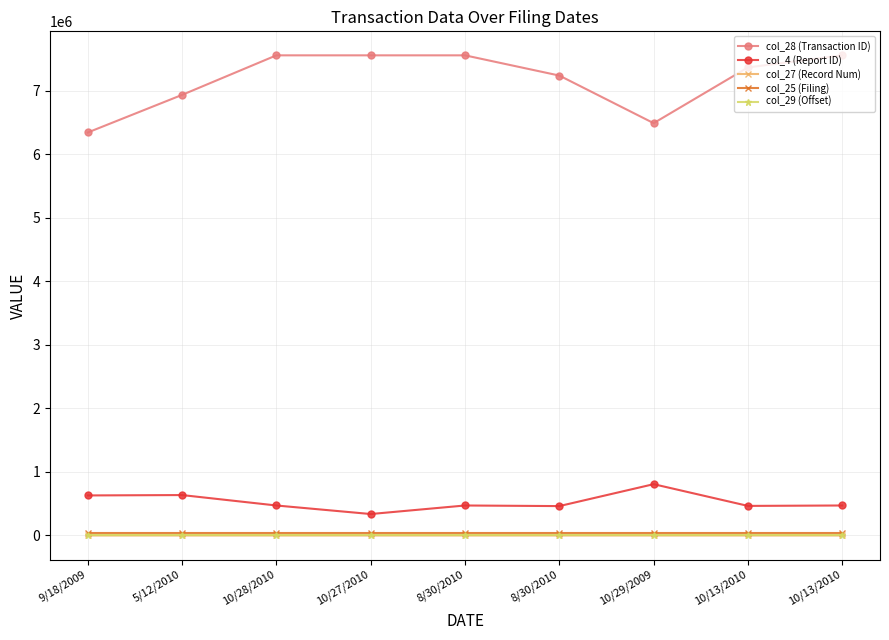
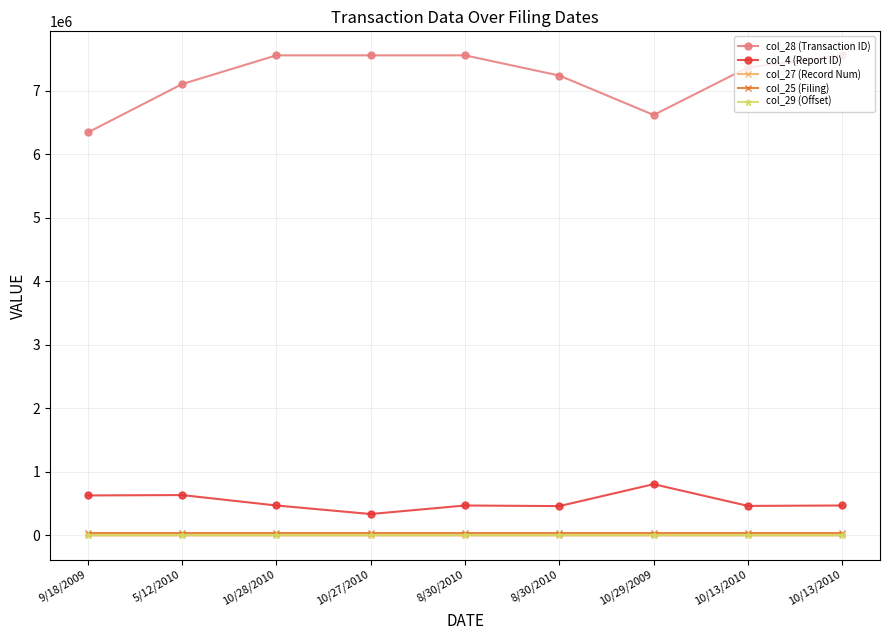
col_28 (Transaction ID), 5/12/2010: 6900000 -> 7100000
col_28 (Transaction ID), 10/29/2009: 6500000 -> 6600000
